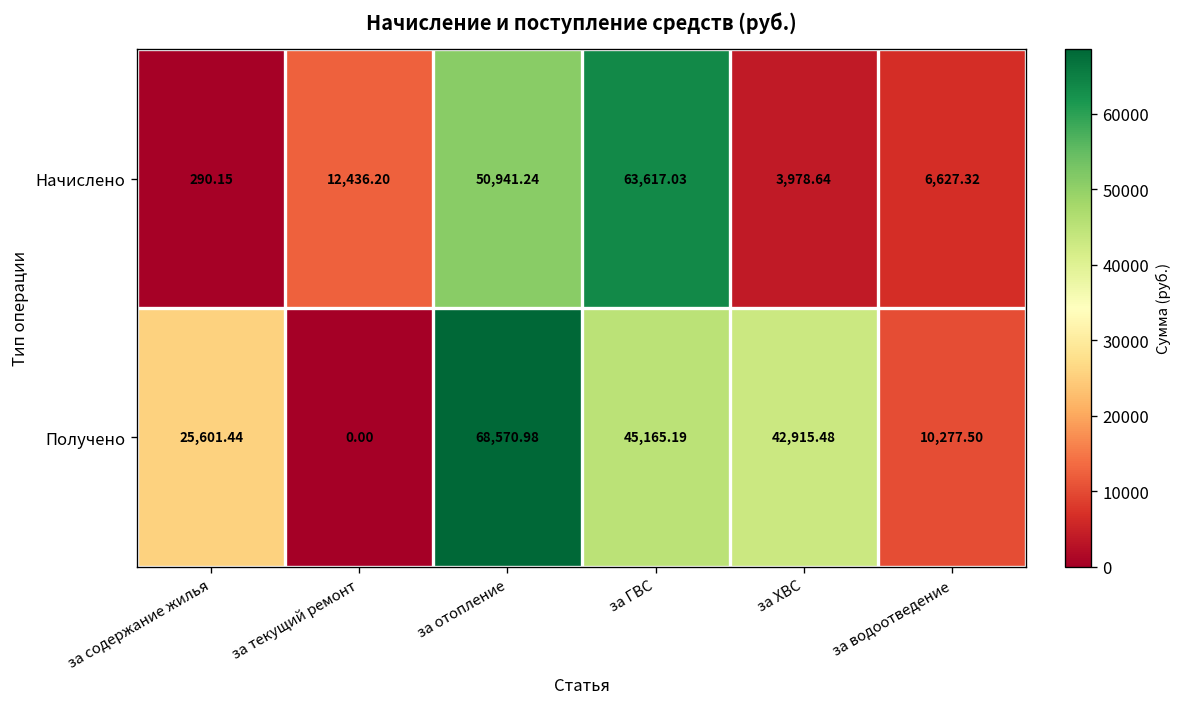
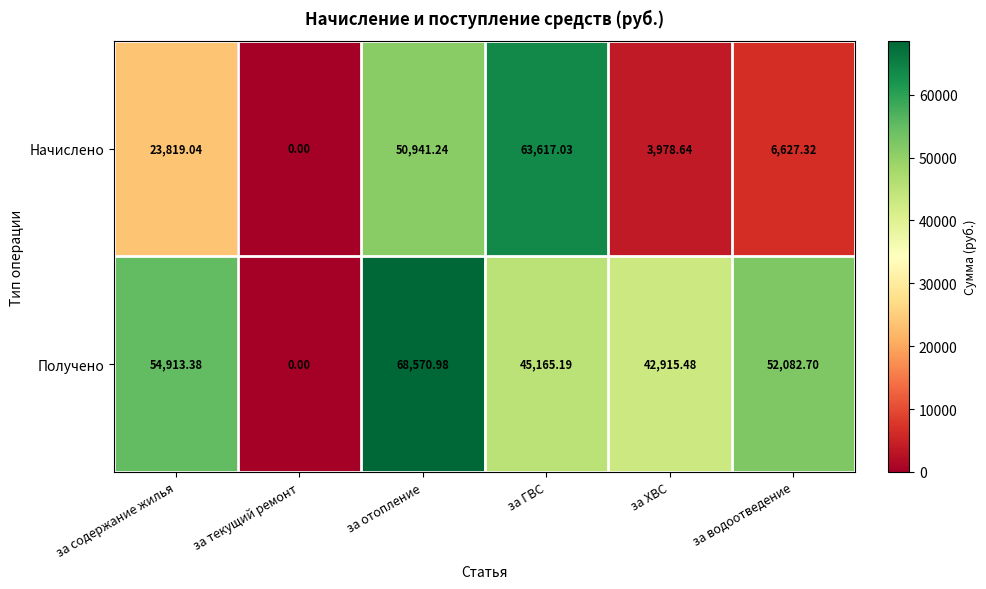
Начислено, за содержание жилья: 290.15 -> 23,819.04
Начислено, за текущий ремонт: 12,436.20 -> 0.00
Получено, за содержание жилья: 25,601.44 -> 54,913.38
Получено, за водоотведение: 10,277.50 -> 52,082.70
